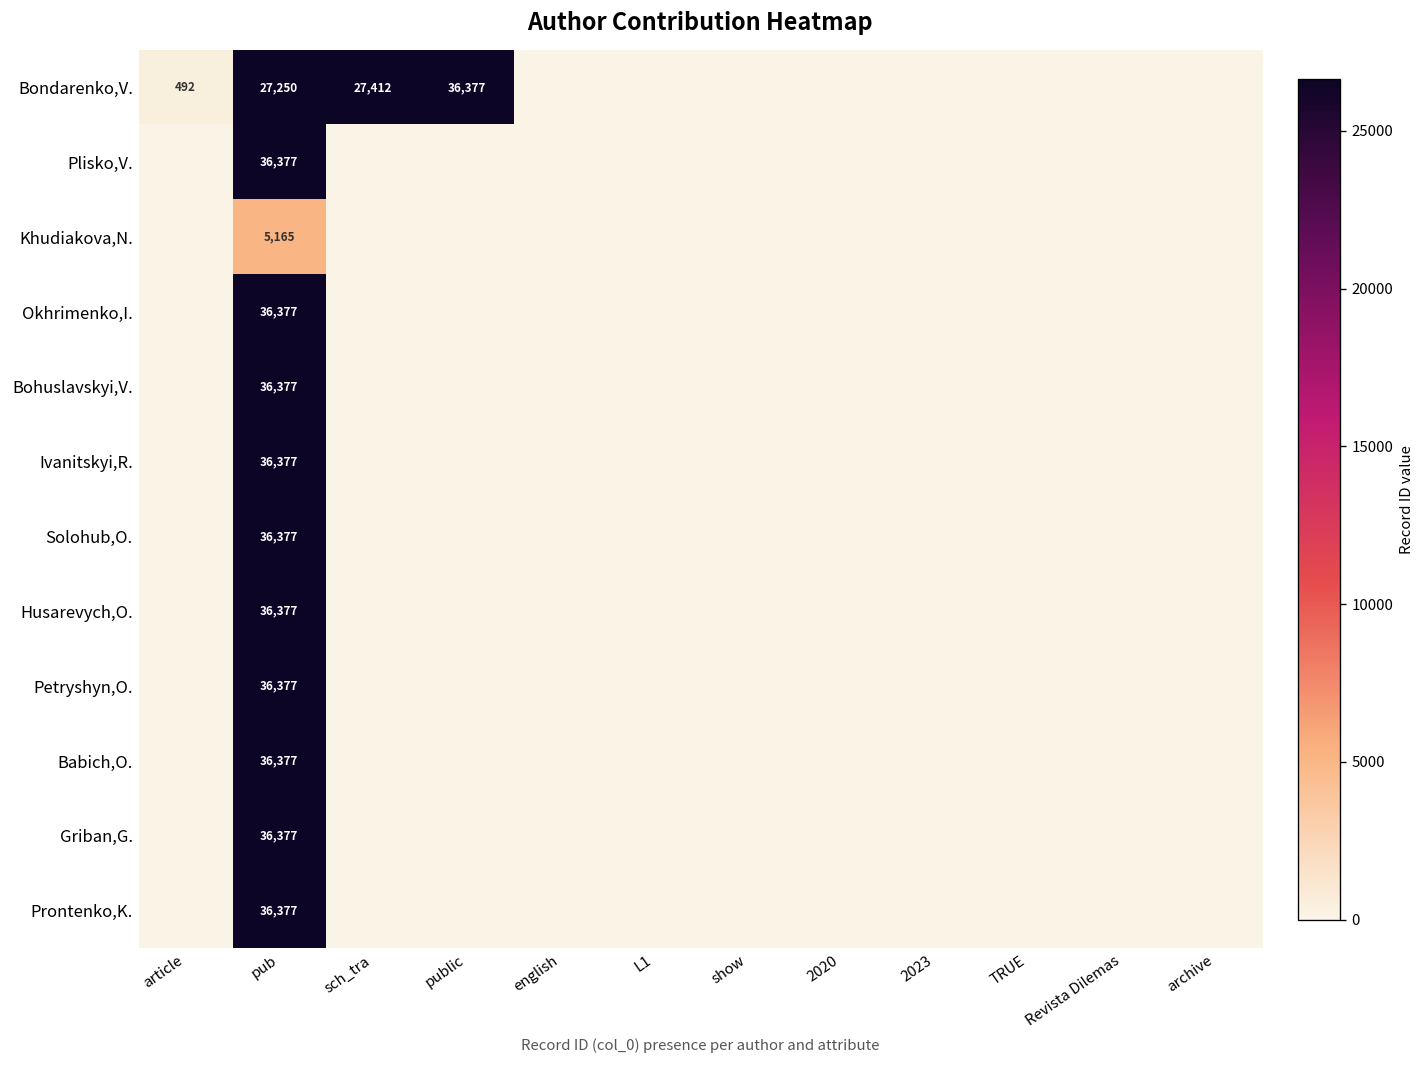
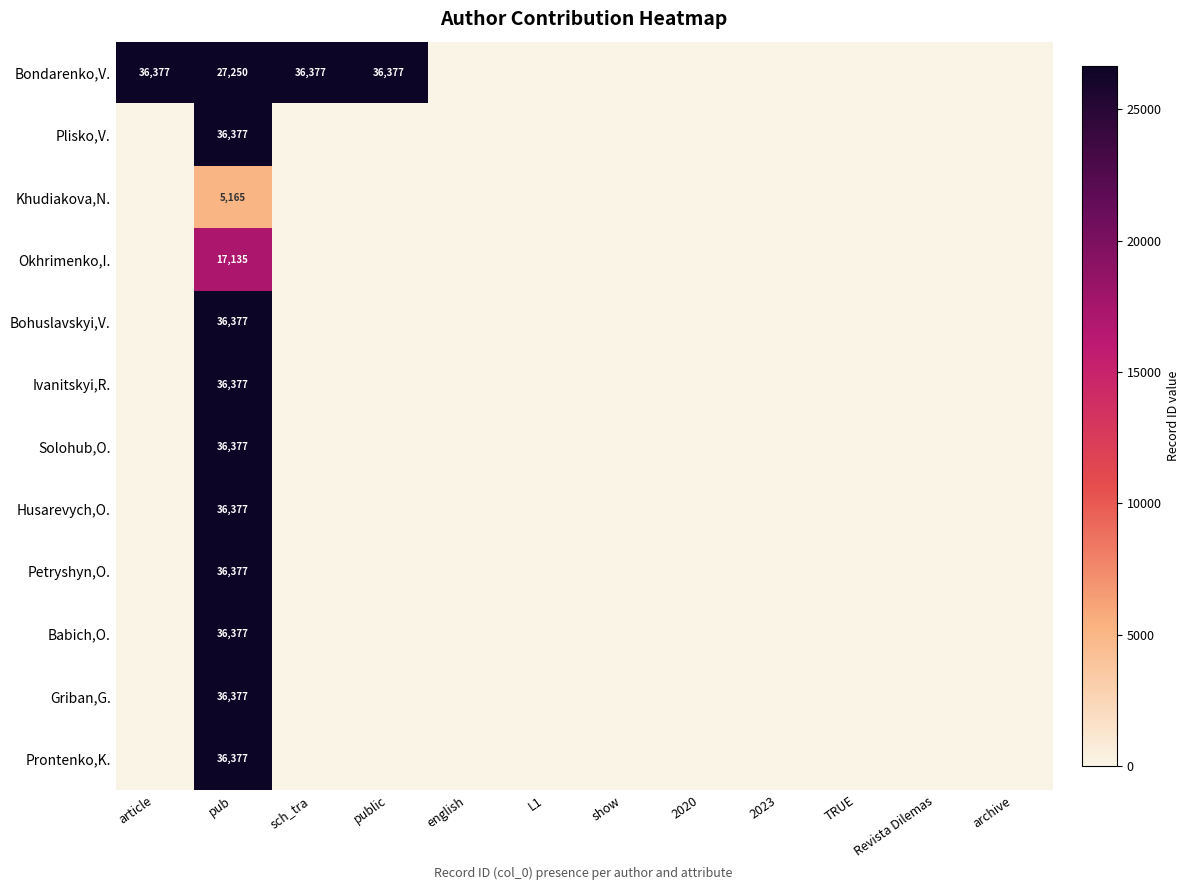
Bondarenko,V., article: 492 -> 36,377
Bondarenko,V., sch_tra: 27,412 -> 36,377
Okhrimenko,I., pub: 36,377 -> 17,135
